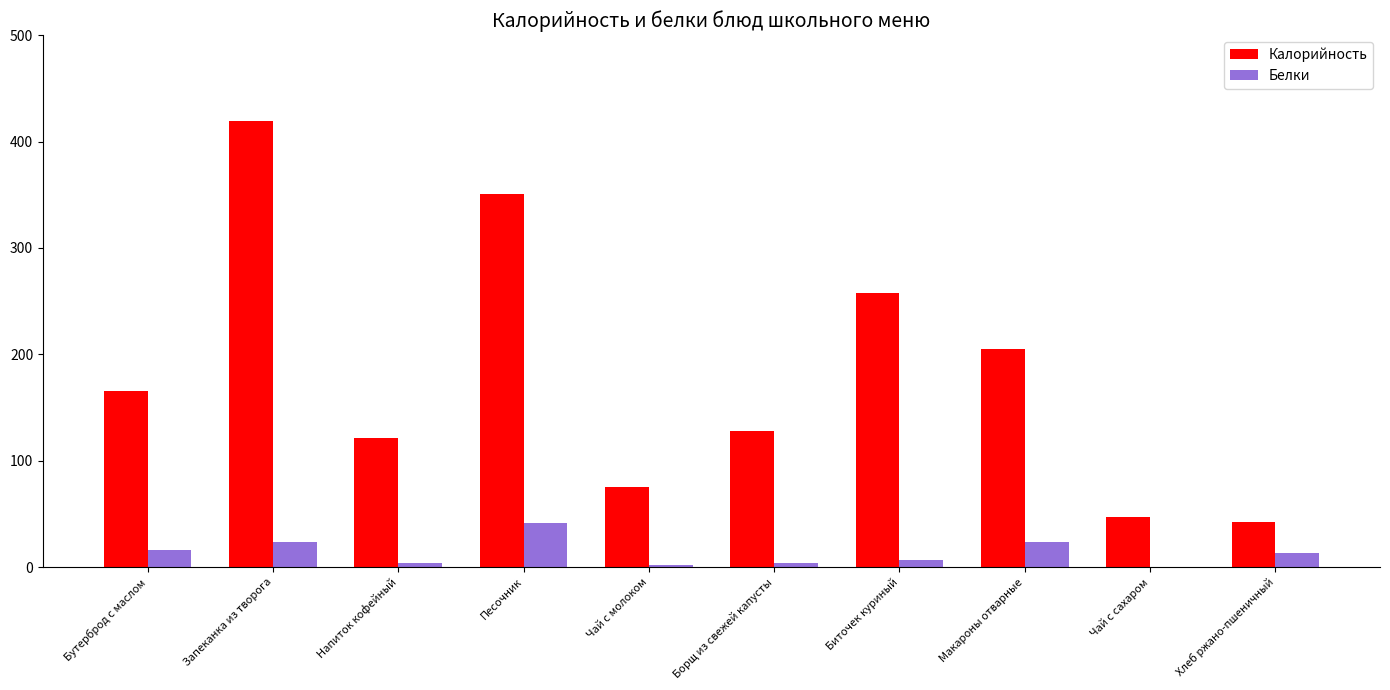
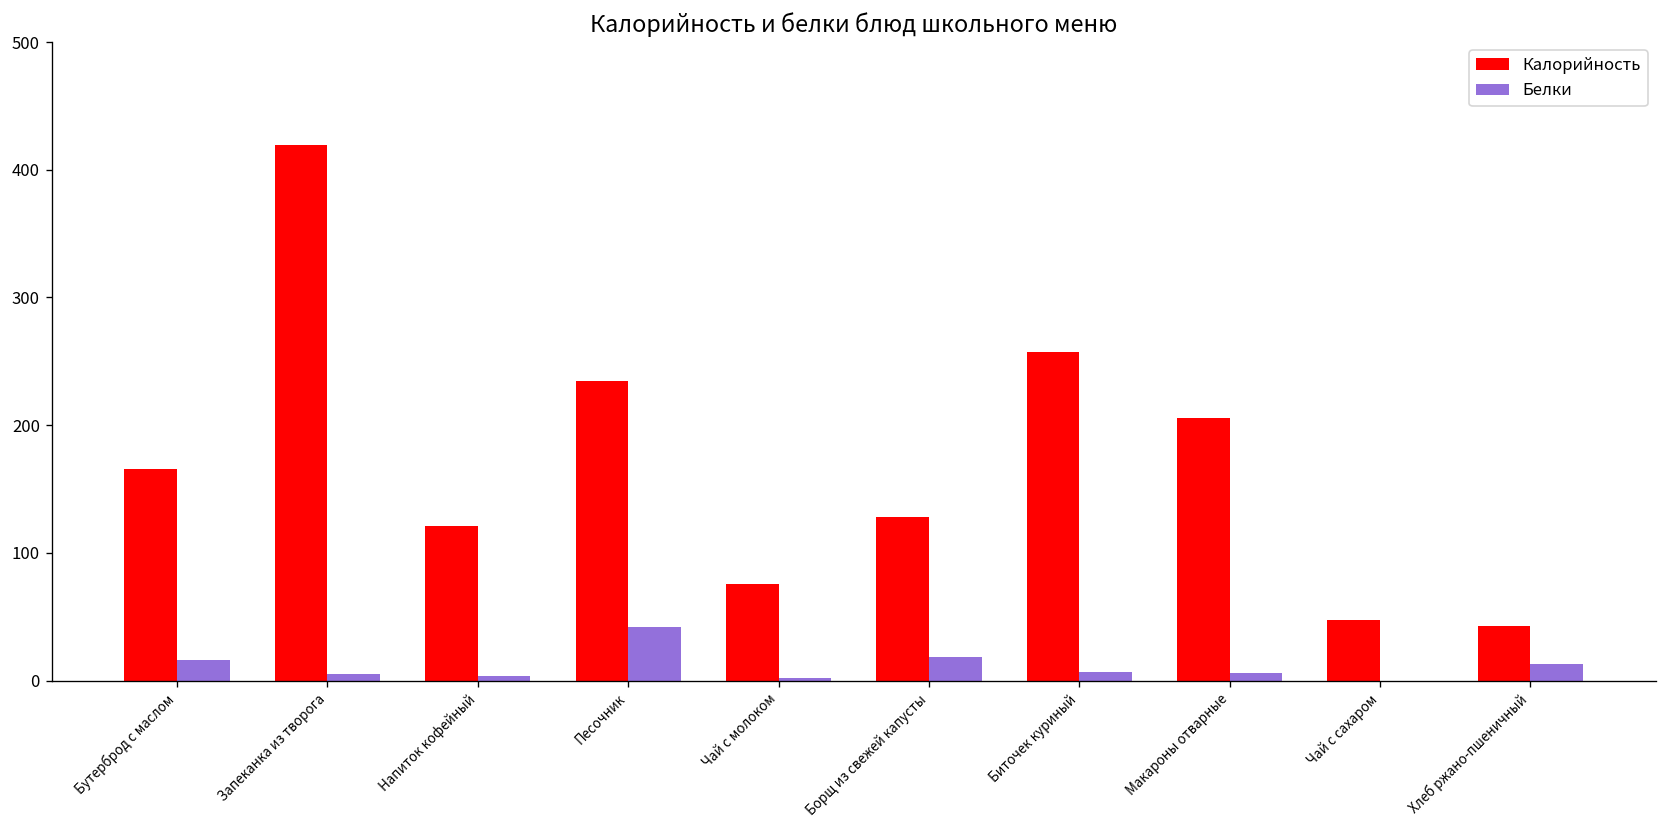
Белки, Запеканка из творога: 24 -> 5
Калорийность, Песочник: 351 -> 235
Белки, Борщ из свежей капусты: 4 -> 19
Белки, Макароны отварные: 24 -> 6
